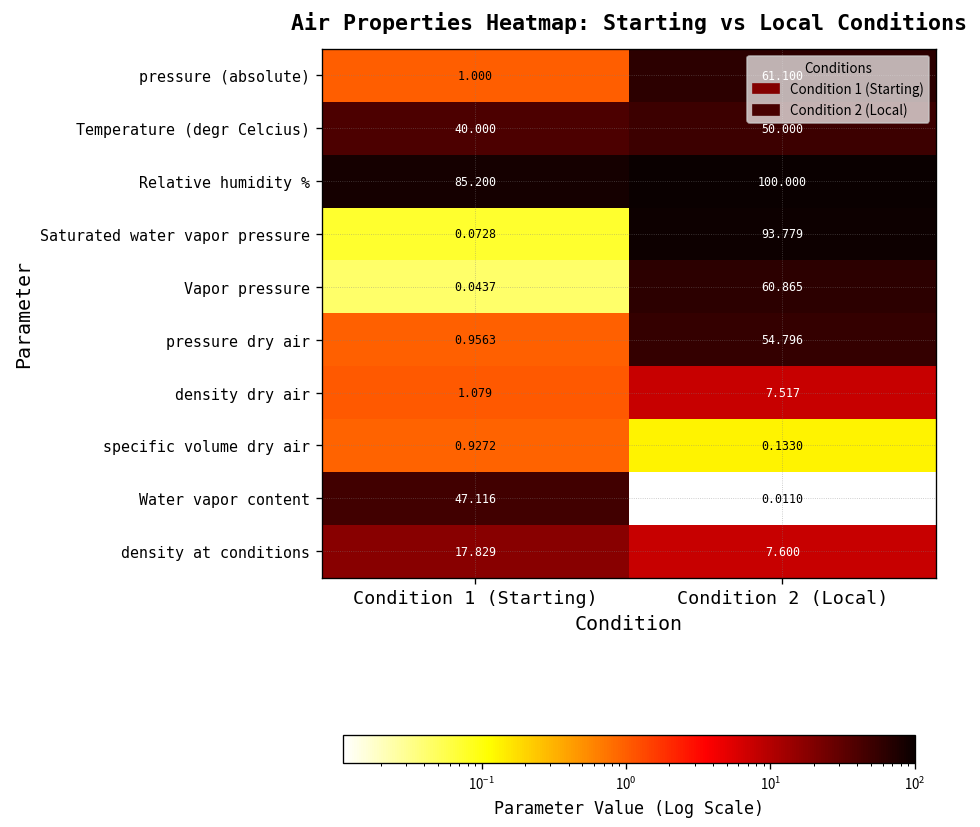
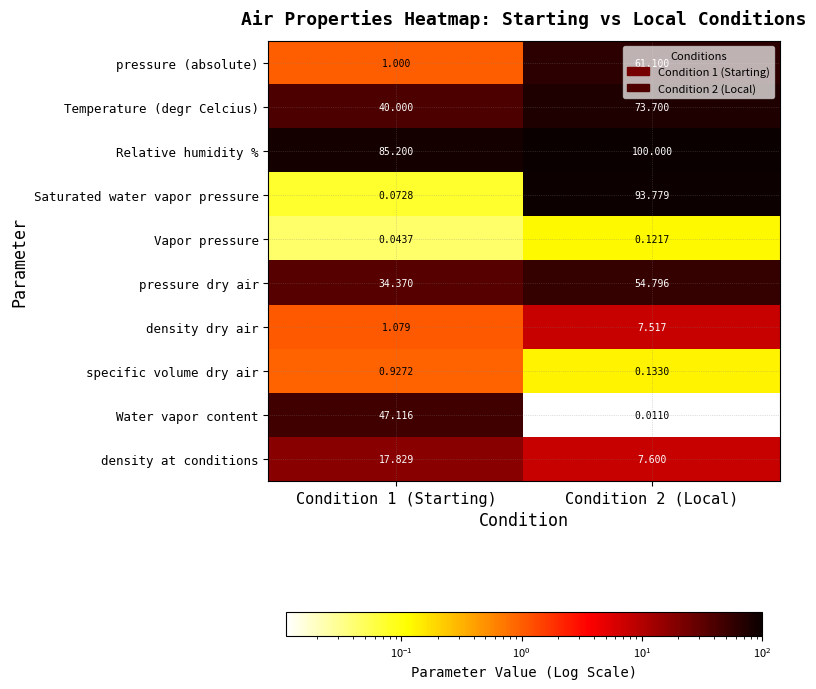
Temperature (degr Celcius), Condition 2 (Local): 50.000 -> 73.700
Vapor pressure, Condition 2 (Local): 60.865 -> 0.1217
pressure dry air, Condition 1 (Starting): 0.9563 -> 34.370
